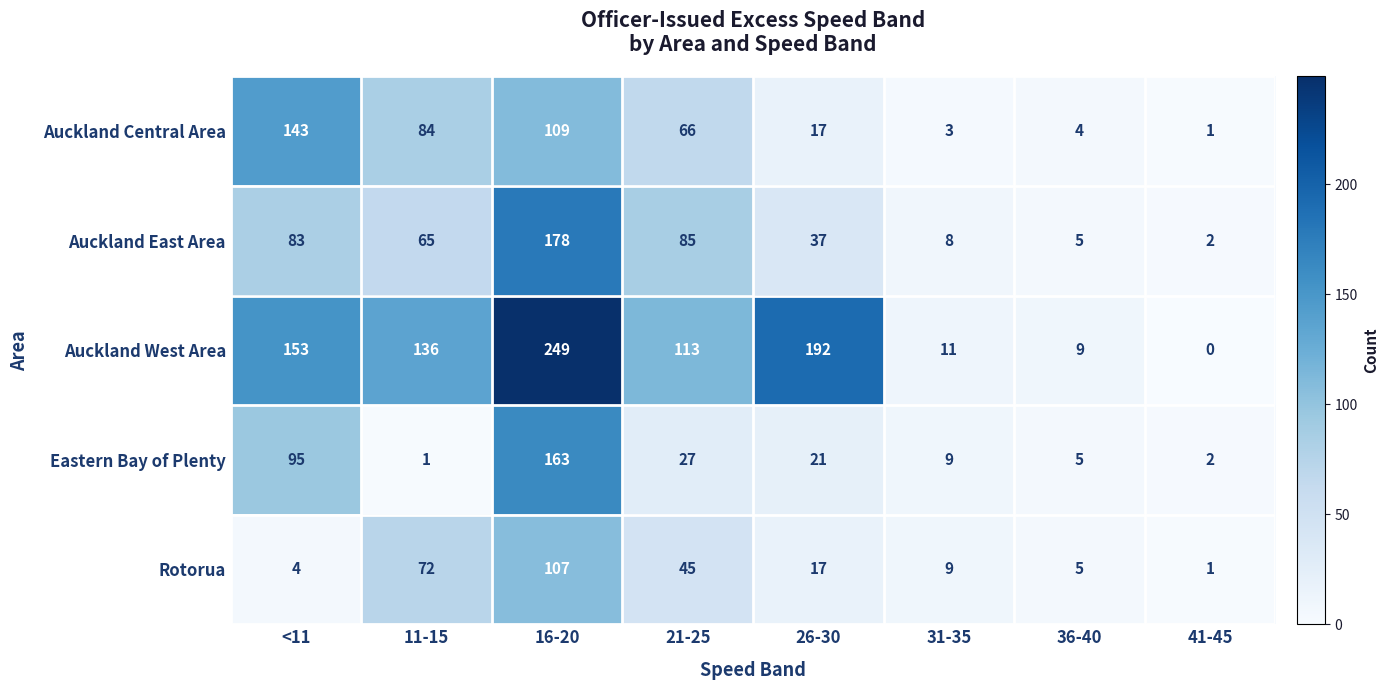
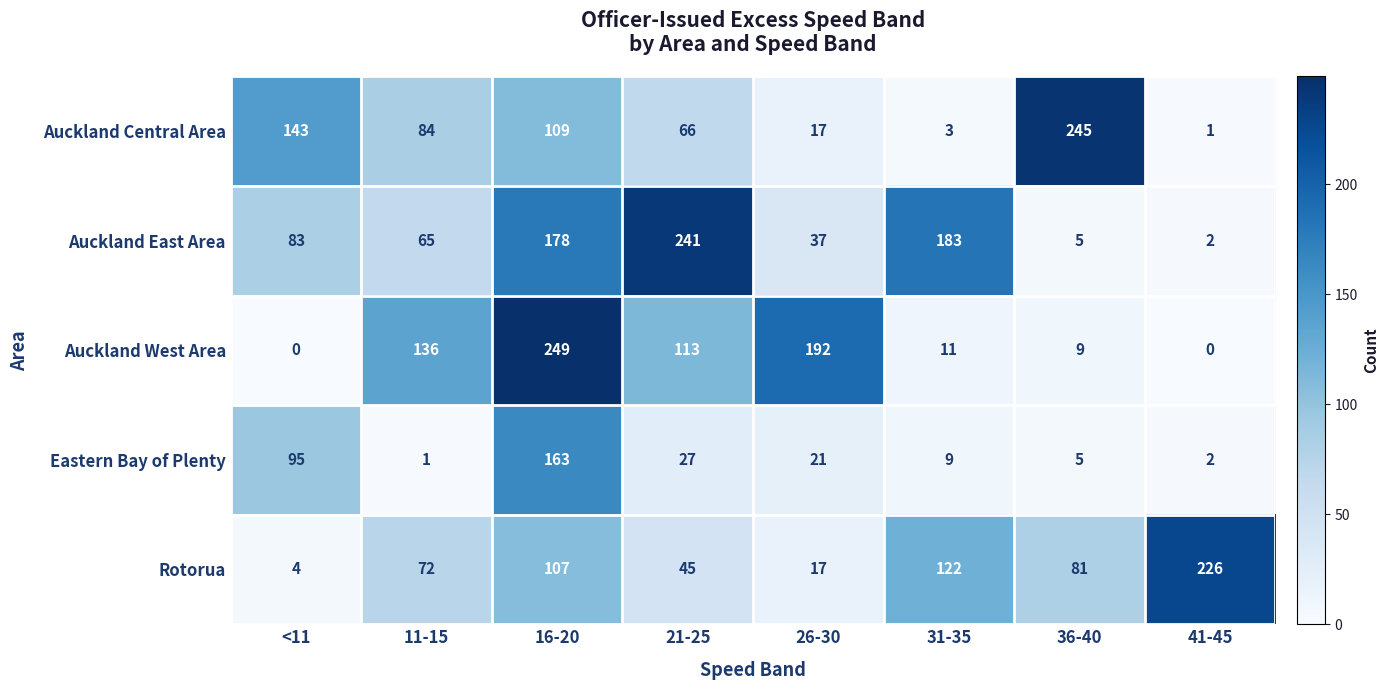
Auckland Central Area, 36-40: 4 -> 245
Auckland East Area, 21-25: 85 -> 241
Auckland East Area, 31-35: 8 -> 183
Auckland West Area, <11: 153 -> 0
Rotorua, 31-35: 9 -> 122
Rotorua, 36-40: 5 -> 81
Rotorua, 41-45: 1 -> 226
